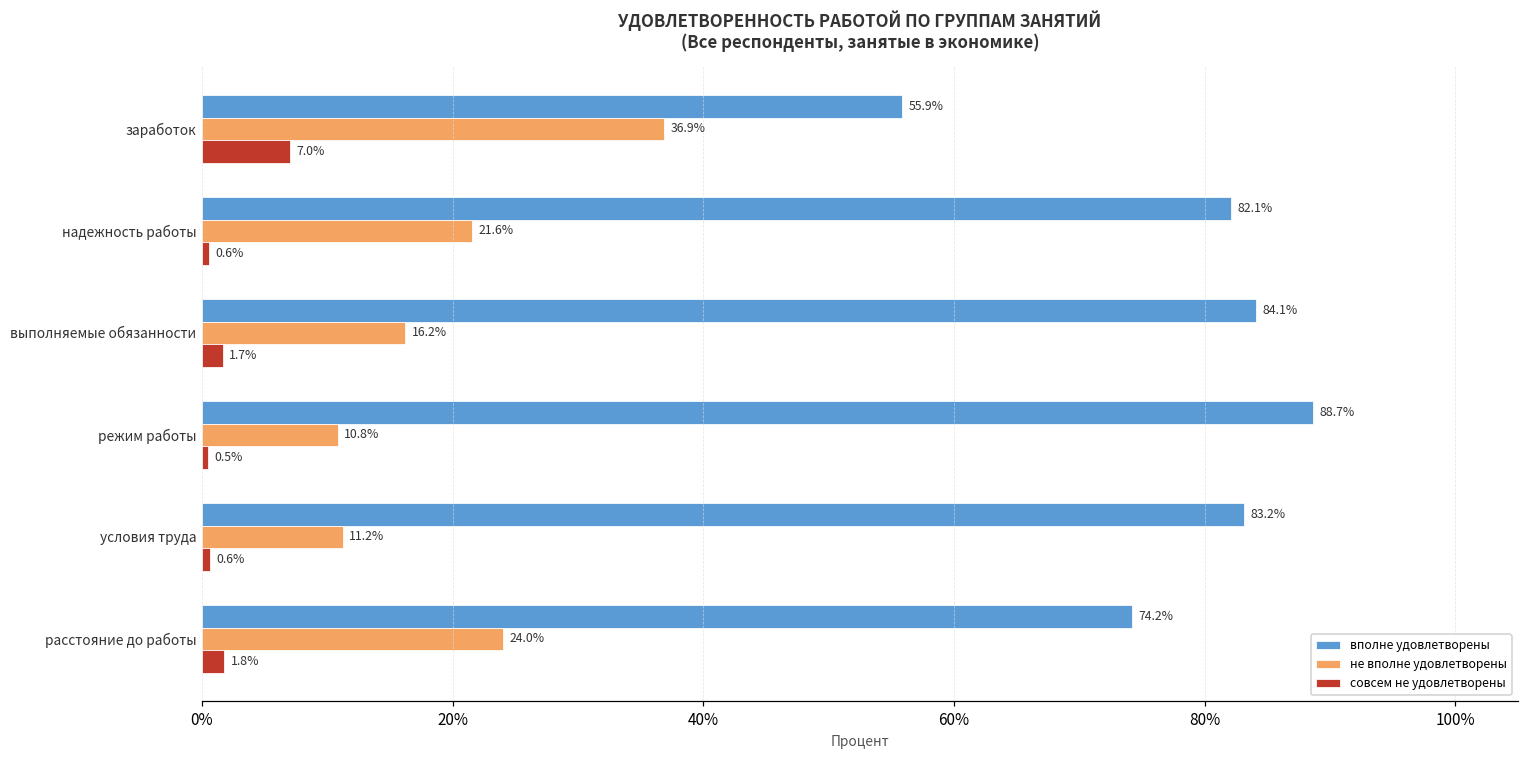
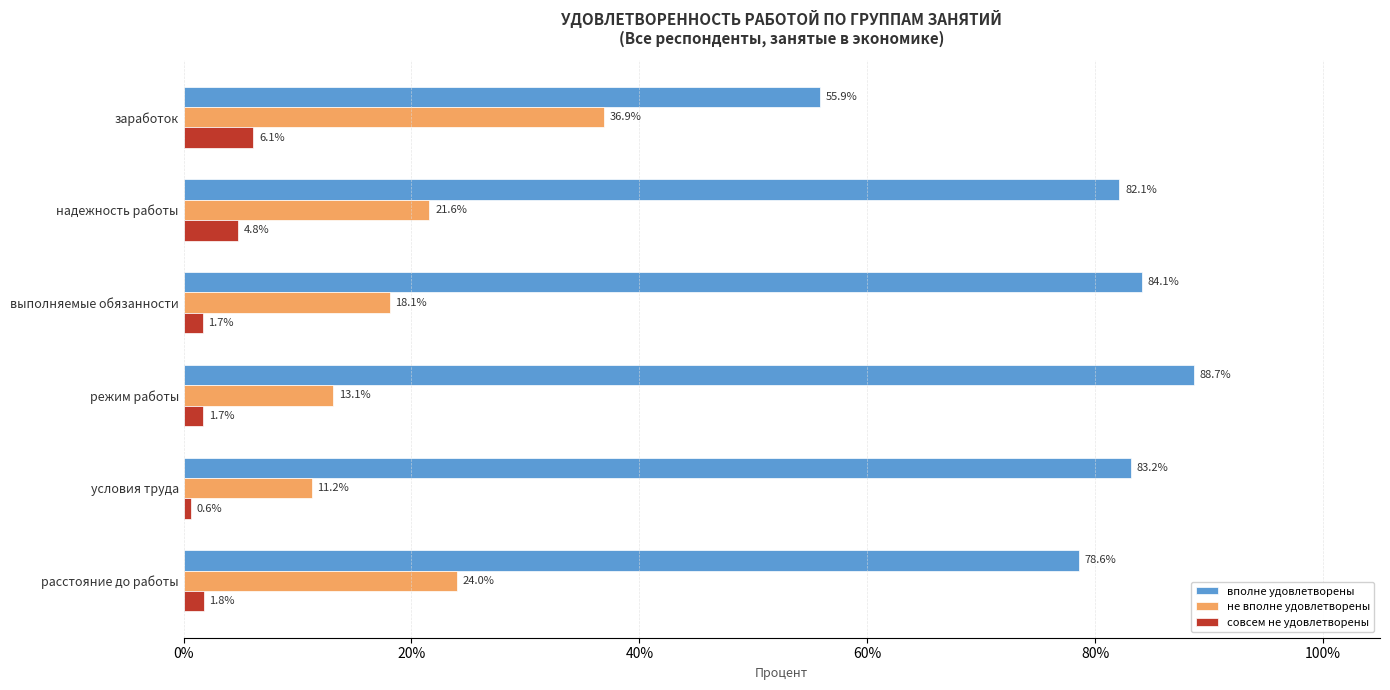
совсем не удовлетворены, заработок: 7.0% -> 6.1%
совсем не удовлетворены, надежность работы: 0.6% -> 4.8%
не вполне удовлетворены, выполняемые обязанности: 16.2% -> 18.1%
не вполне удовлетворены, режим работы: 10.8% -> 13.1%
совсем не удовлетворены, режим работы: 0.5% -> 1.7%
вполне удовлетворены, расстояние до работы: 74.2% -> 78.6%
